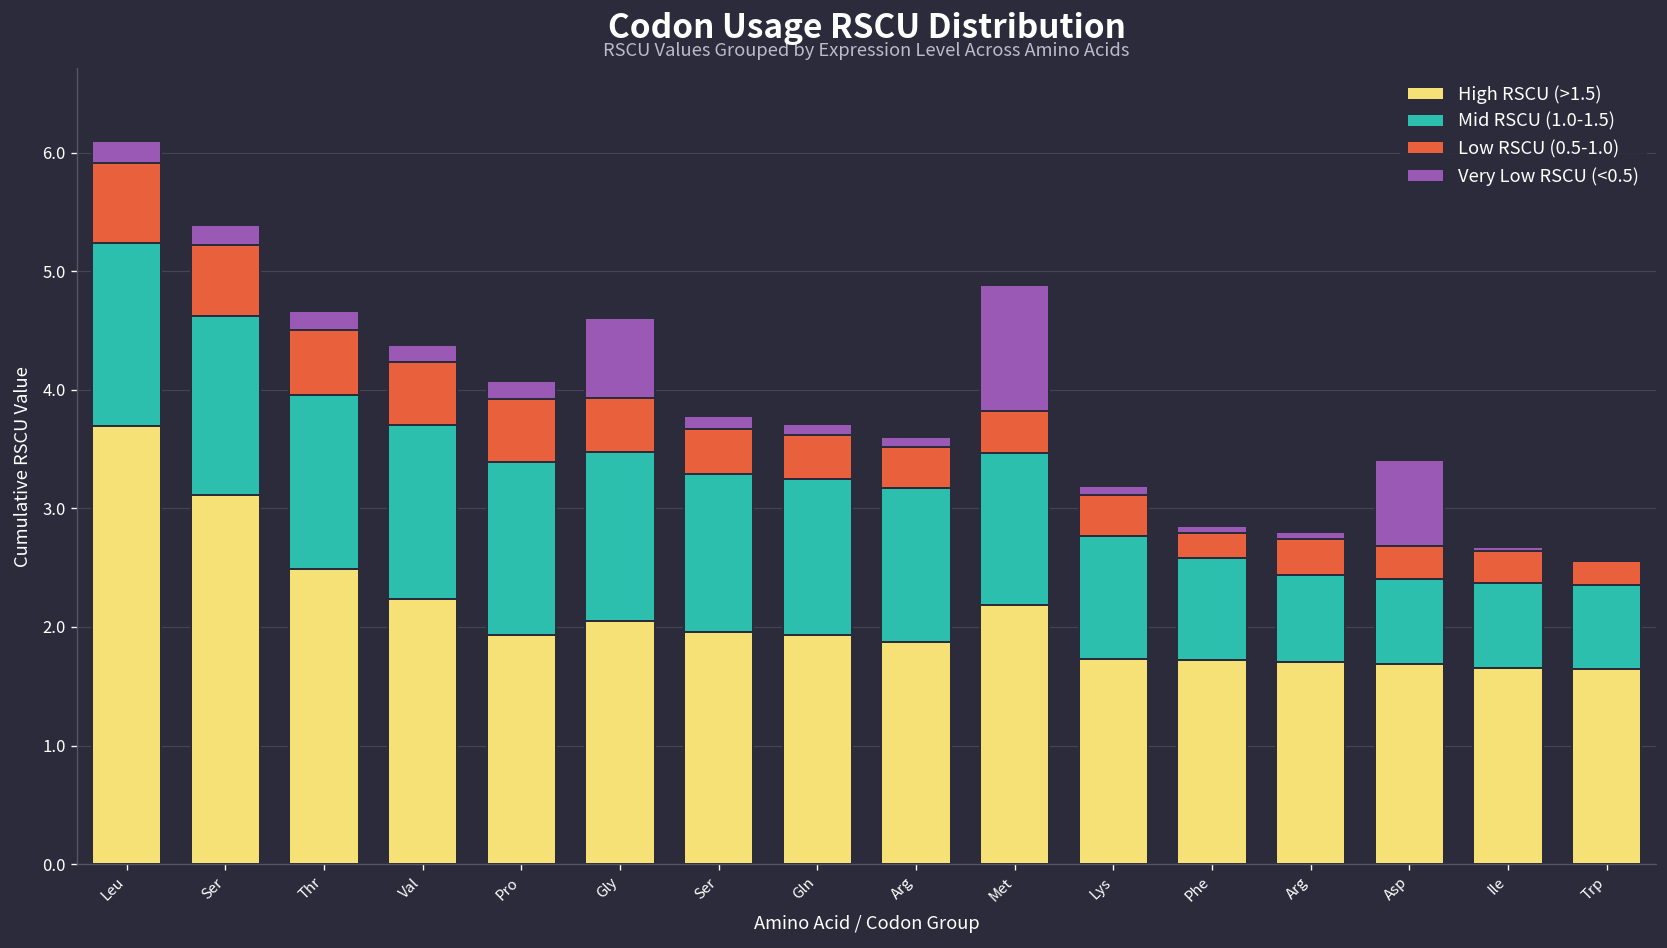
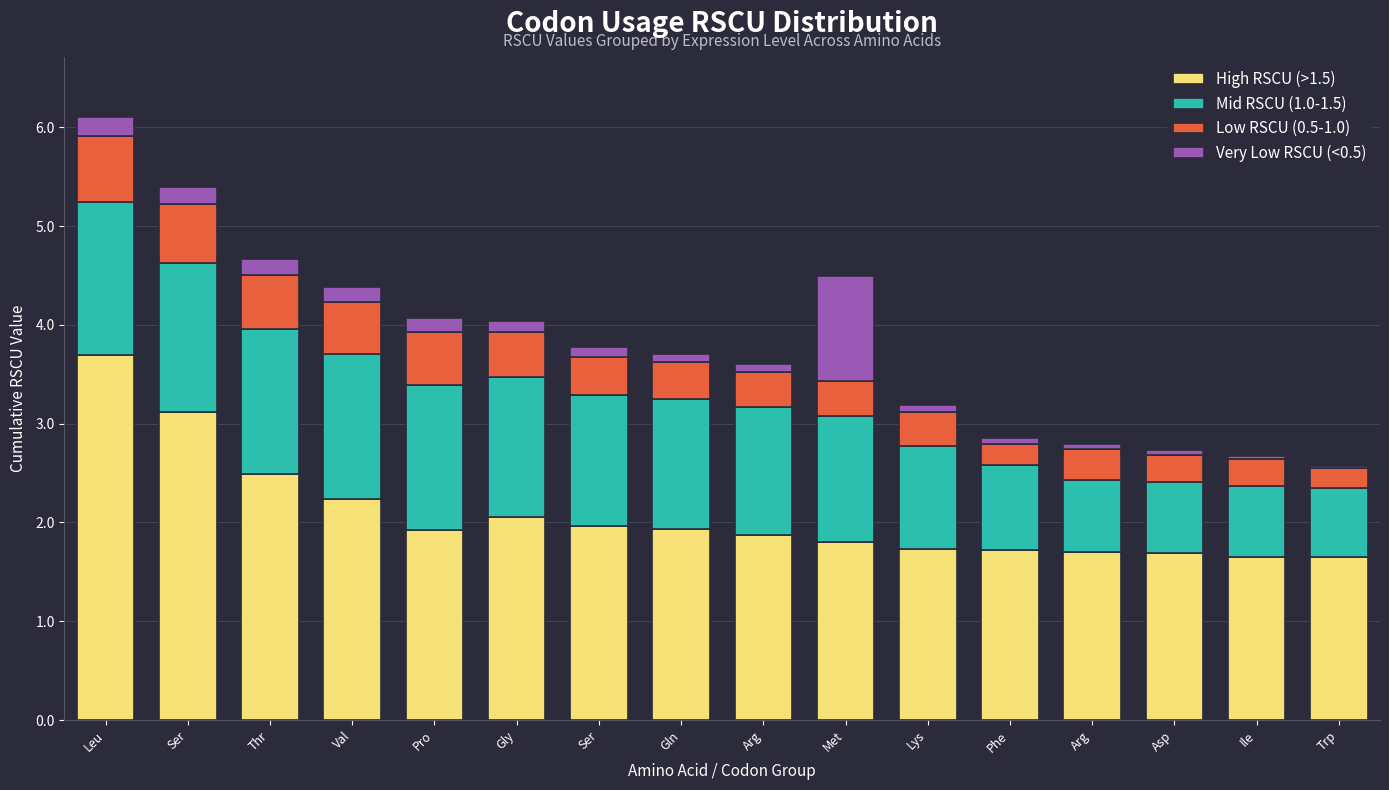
Very Low RSCU (<0.5), Gly: 0.7 -> 0.1
High RSCU (>1.5), Met: 2.2 -> 1.8
Very Low RSCU (<0.5), Asp: 0.7 -> 0.0
